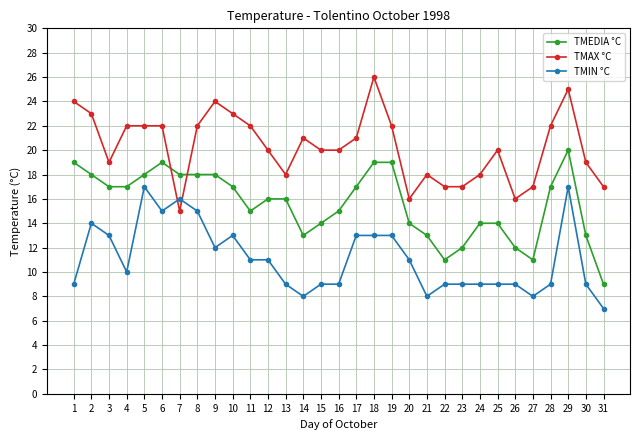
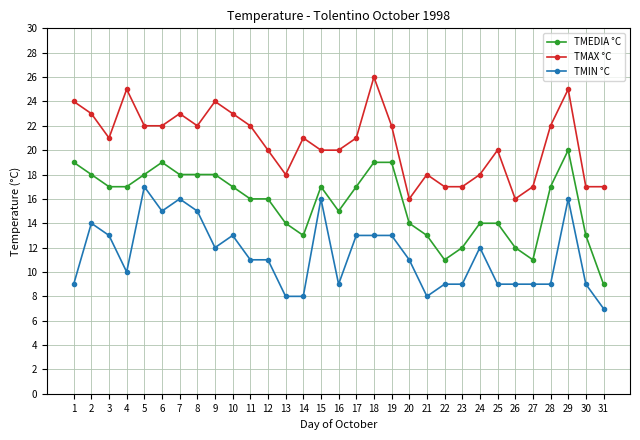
TMAX °C, 3: 19 -> 21
TMAX °C, 4: 22 -> 25
TMAX °C, 7: 15 -> 23
TMEDIA °C, 11: 15 -> 16
TMEDIA °C, 13: 16 -> 14
TMIN °C, 13: 9 -> 8
TMEDIA °C, 15: 14 -> 17
TMIN °C, 15: 9 -> 16
TMIN °C, 24: 9 -> 12
TMIN °C, 27: 8 -> 9
TMIN °C, 29: 17 -> 16
TMAX °C, 30: 19 -> 17
